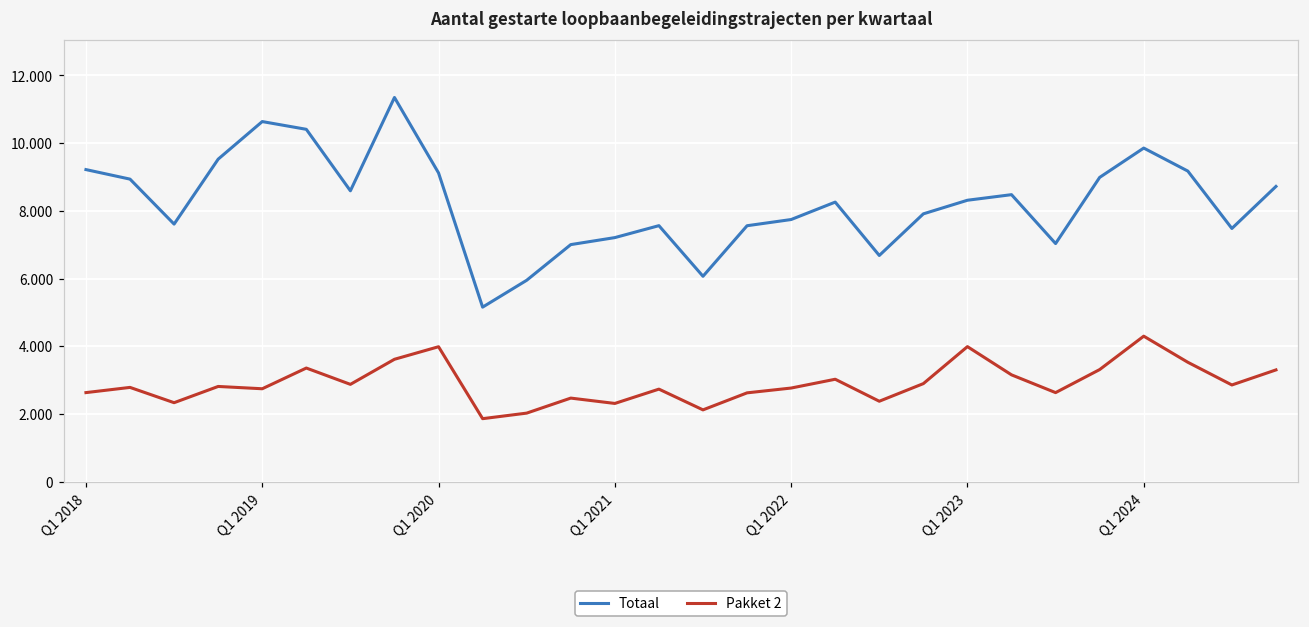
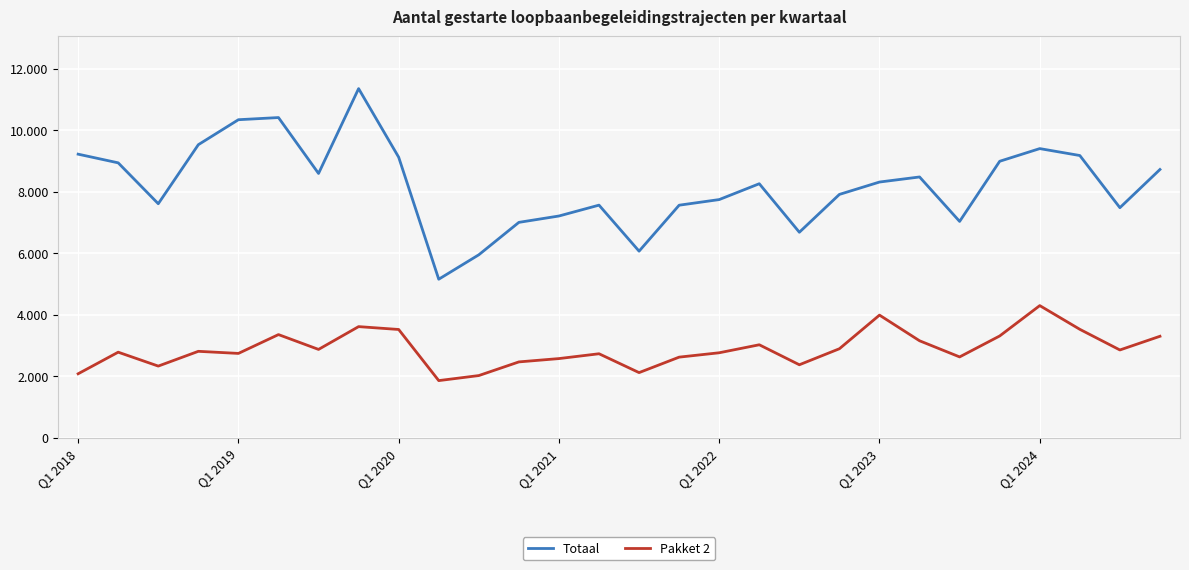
Pakket 2, Q1 2018: 2.6 -> 2.1
Totaal, Q1 2019: 10.6 -> 10.3
Pakket 2, Q1 2020: 4.0 -> 3.5
Pakket 2, Q1 2021: 2.3 -> 2.6
Totaal, Q1 2024: 9.9 -> 9.4
